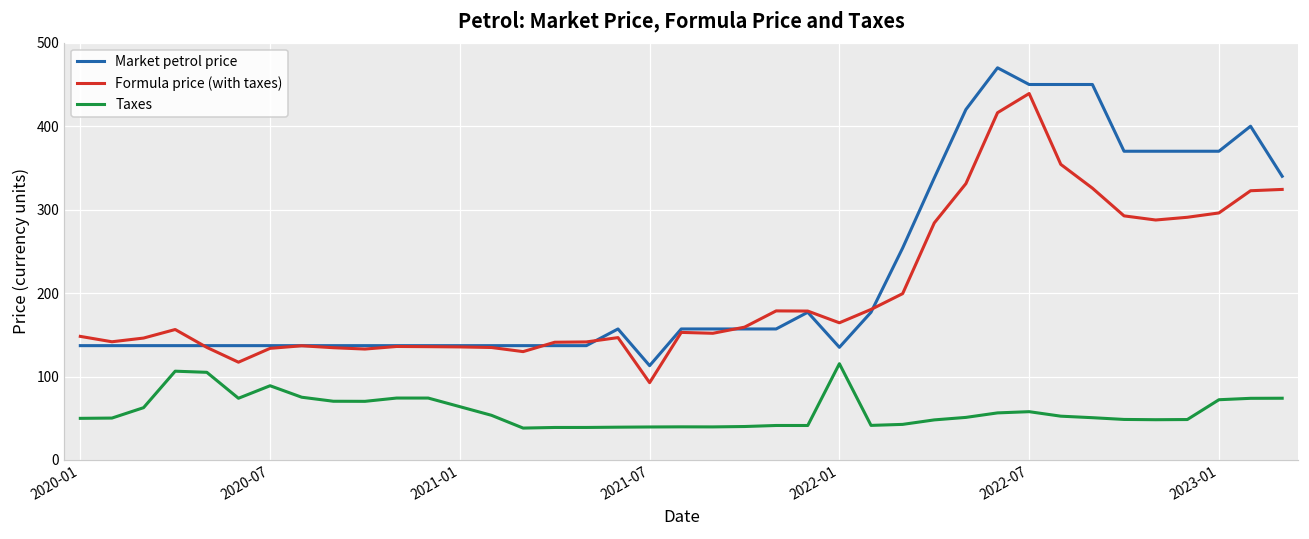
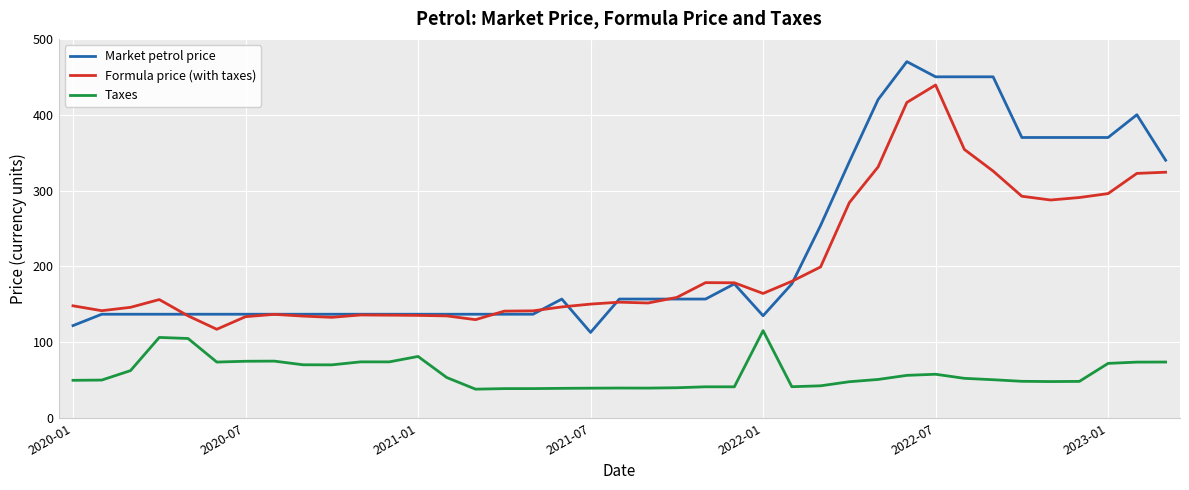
Market petrol price, 2020-01: 140 -> 120
Taxes, 2020-07: 90 -> 70
Taxes, 2021-01: 60 -> 80
Formula price (with taxes), 2021-07: 90 -> 150
